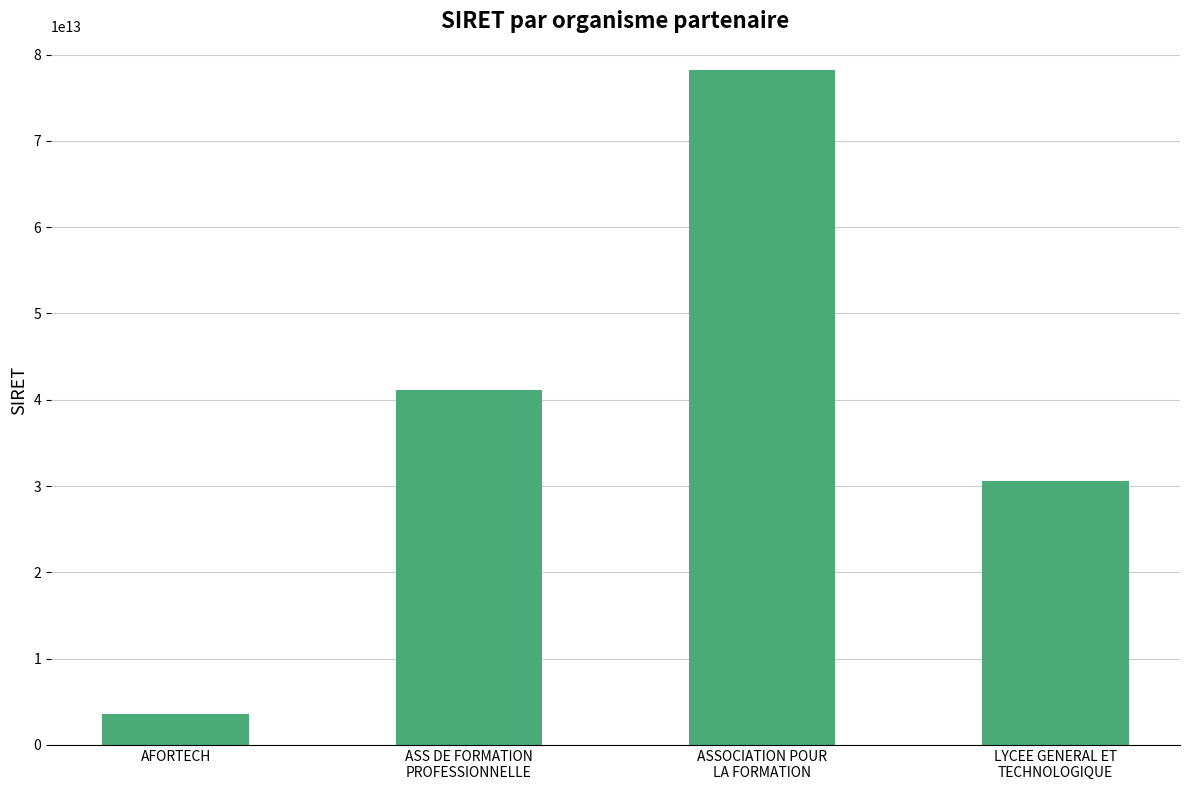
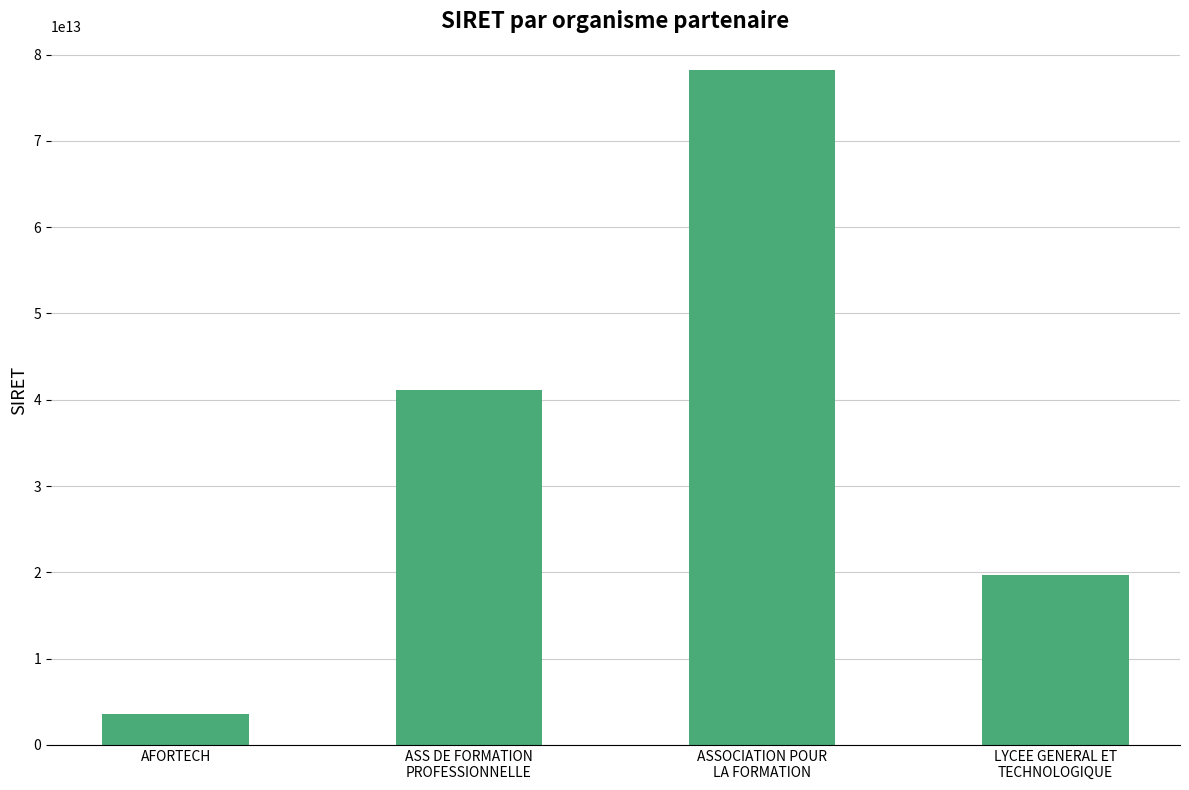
LYCEE GENERAL ET TECHNOLOGIQUE: 31000000000000 -> 20000000000000
